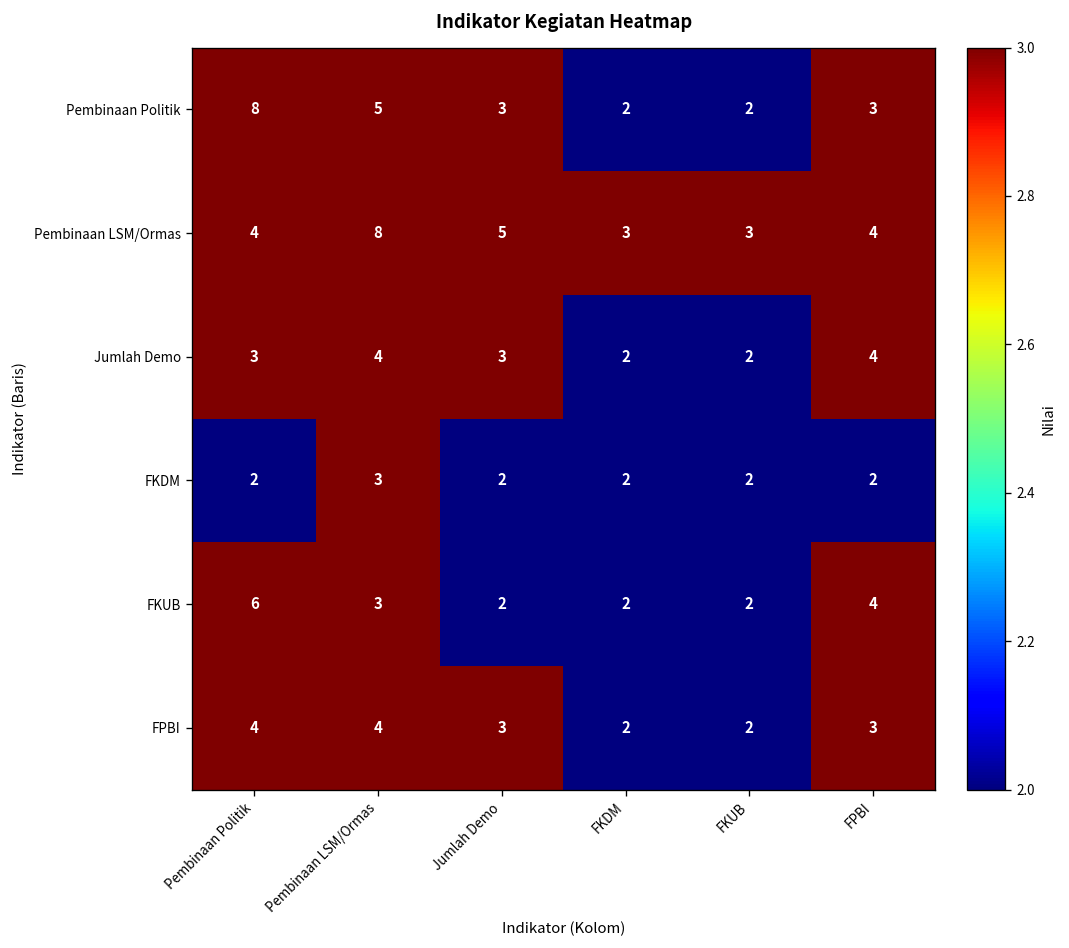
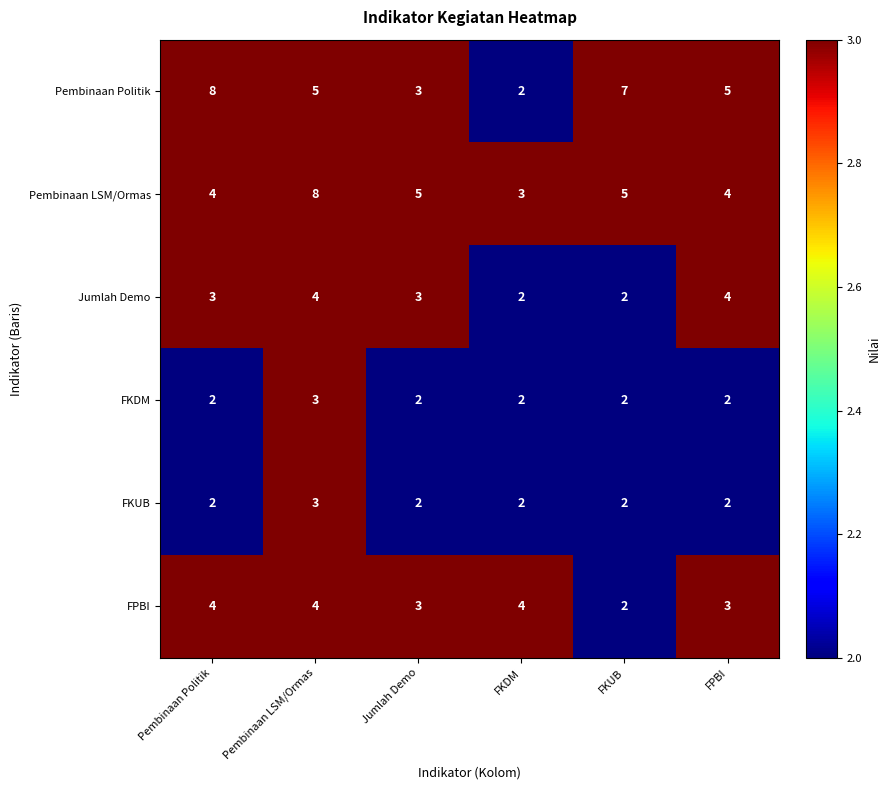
Pembinaan Politik, FKUB: 2 -> 7
Pembinaan Politik, FPBI: 3 -> 5
Pembinaan LSM/Ormas, FKUB: 3 -> 5
FKUB, Pembinaan Politik: 6 -> 2
FKUB, FPBI: 4 -> 2
FPBI, FKDM: 2 -> 4
